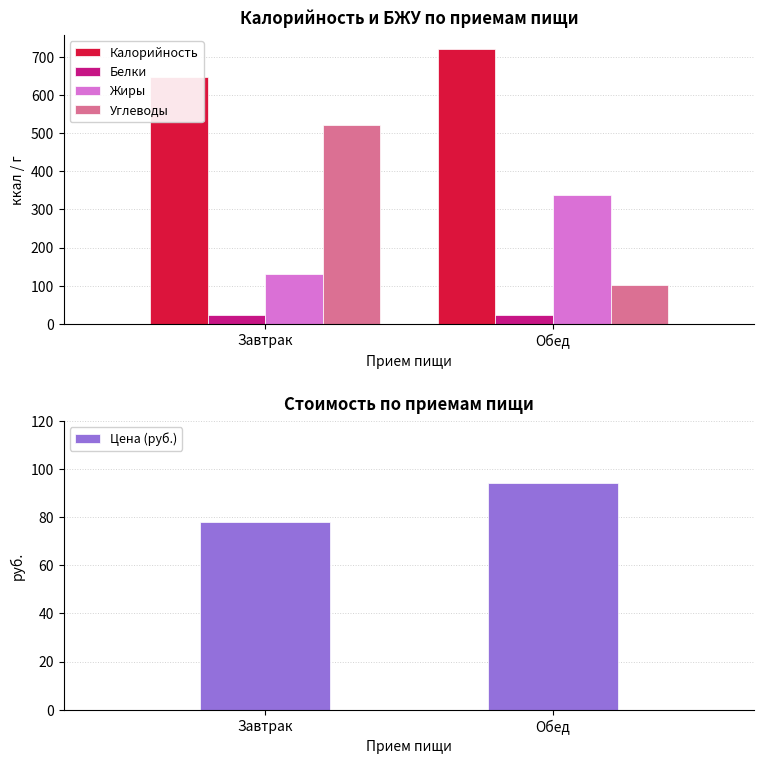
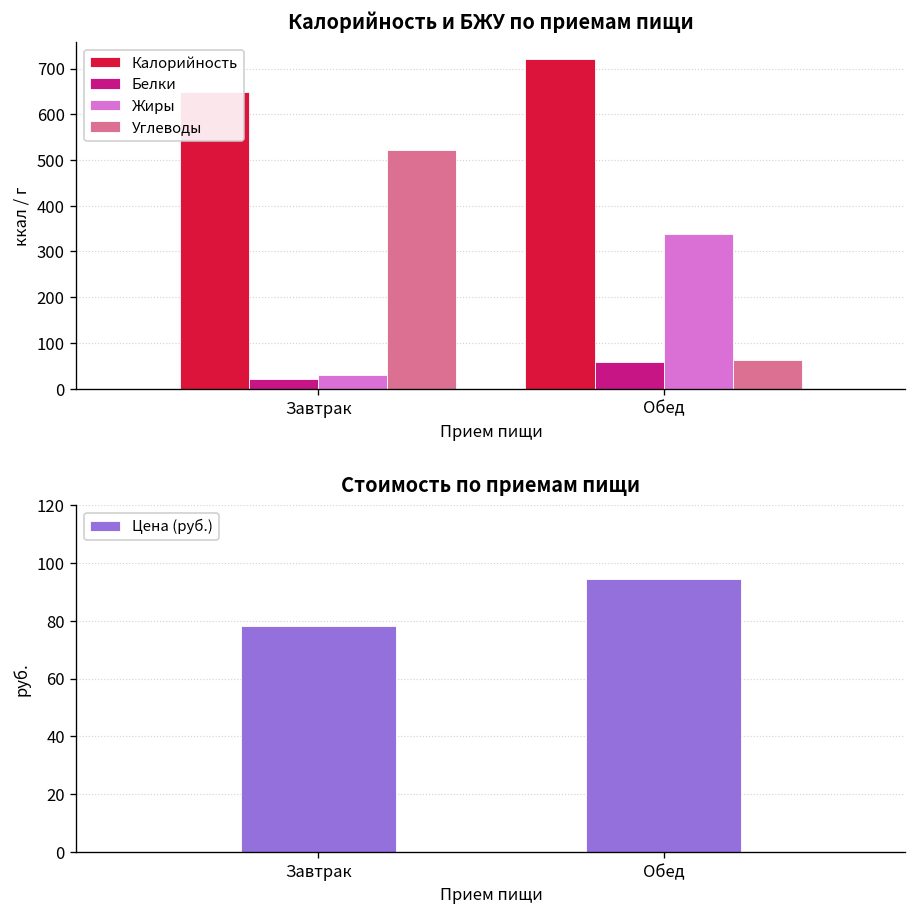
Калорийность и БЖУ по приемам пищи, Жиры, Завтрак: 130 -> 30
Калорийность и БЖУ по приемам пищи, Белки, Обед: 20 -> 60
Калорийность и БЖУ по приемам пищи, Углеводы, Обед: 100 -> 60
